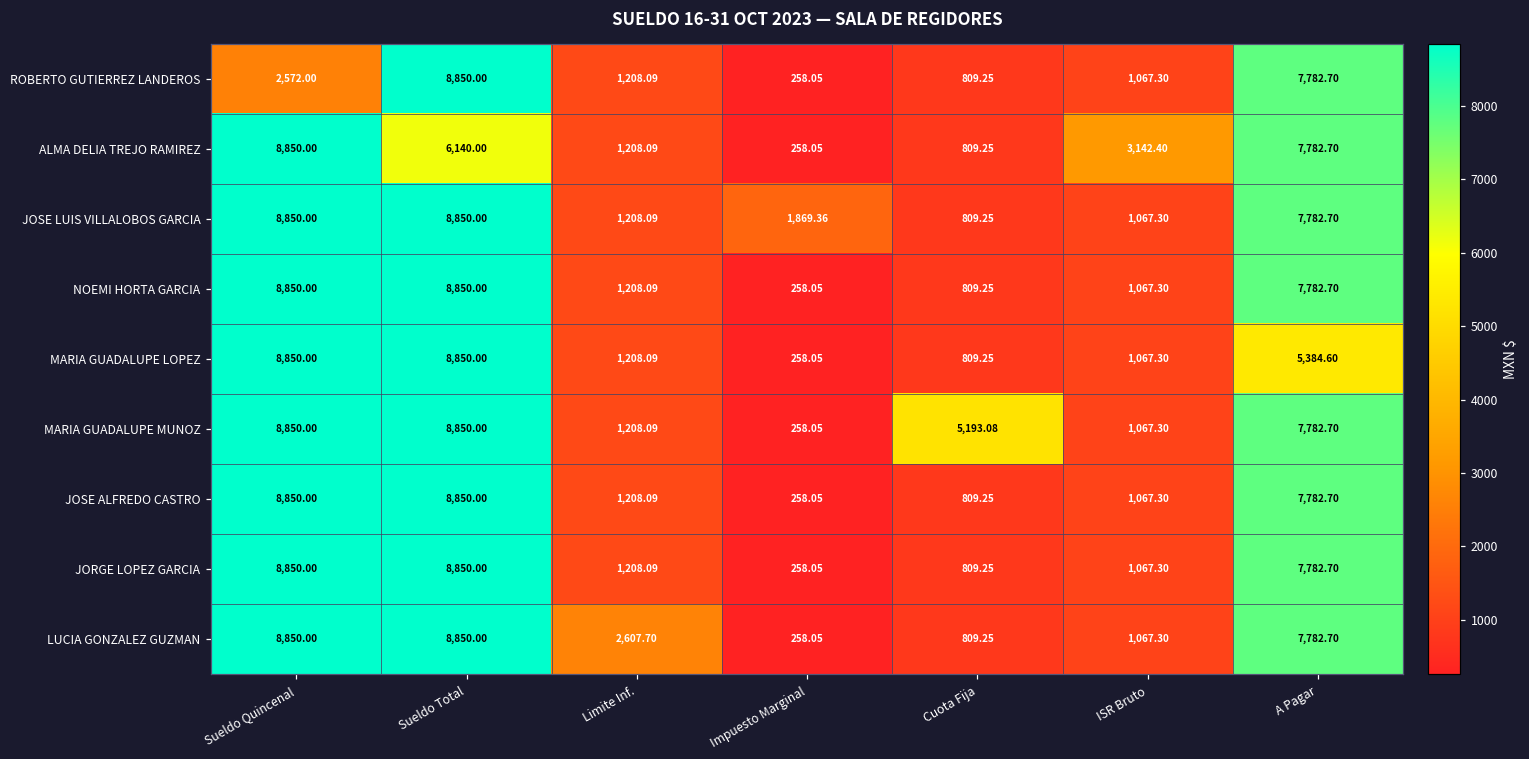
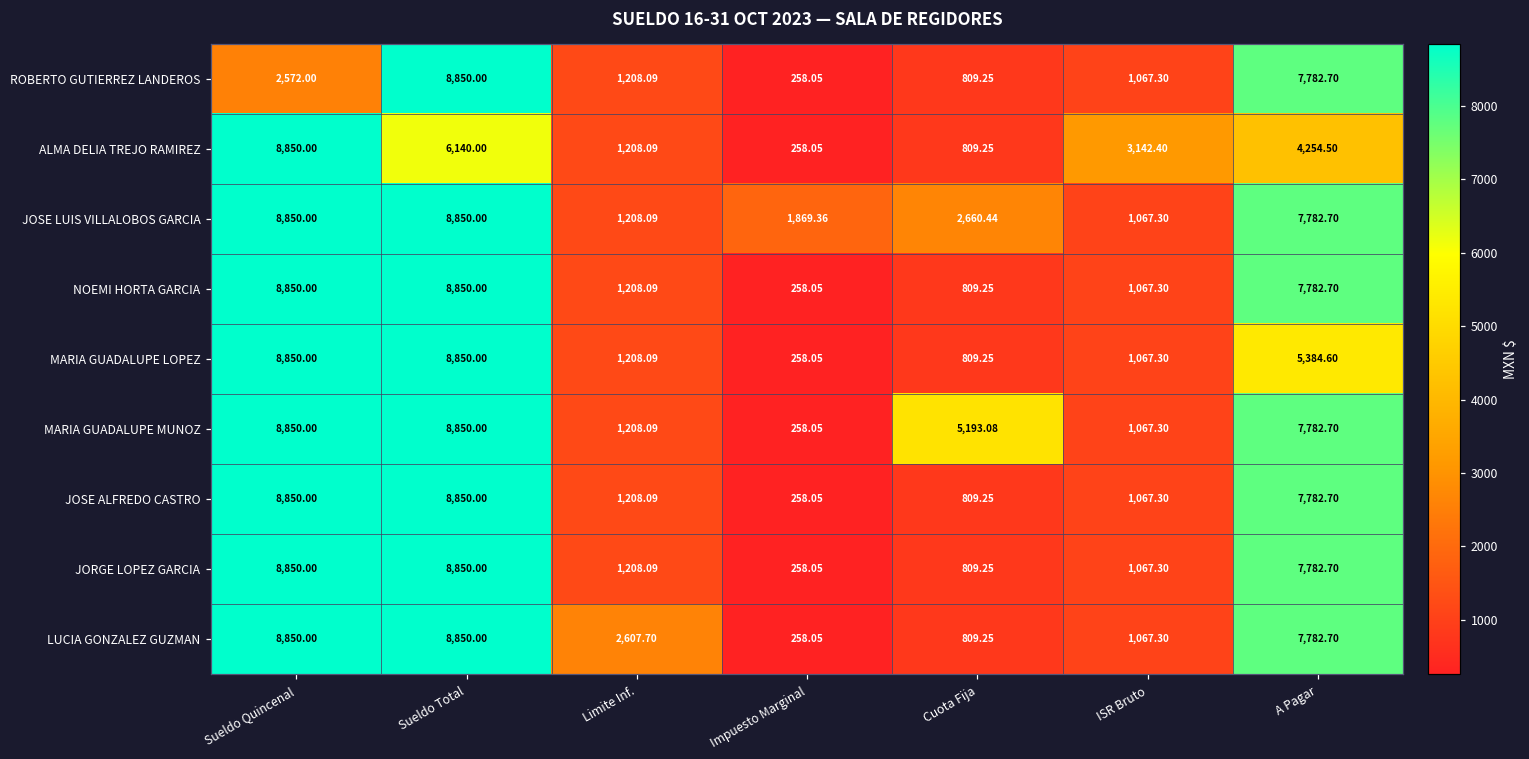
ALMA DELIA TREJO RAMIREZ, A Pagar: 7,782.70 -> 4,254.50
JOSE LUIS VILLALOBOS GARCIA, Cuota Fija: 809.25 -> 2,660.44
